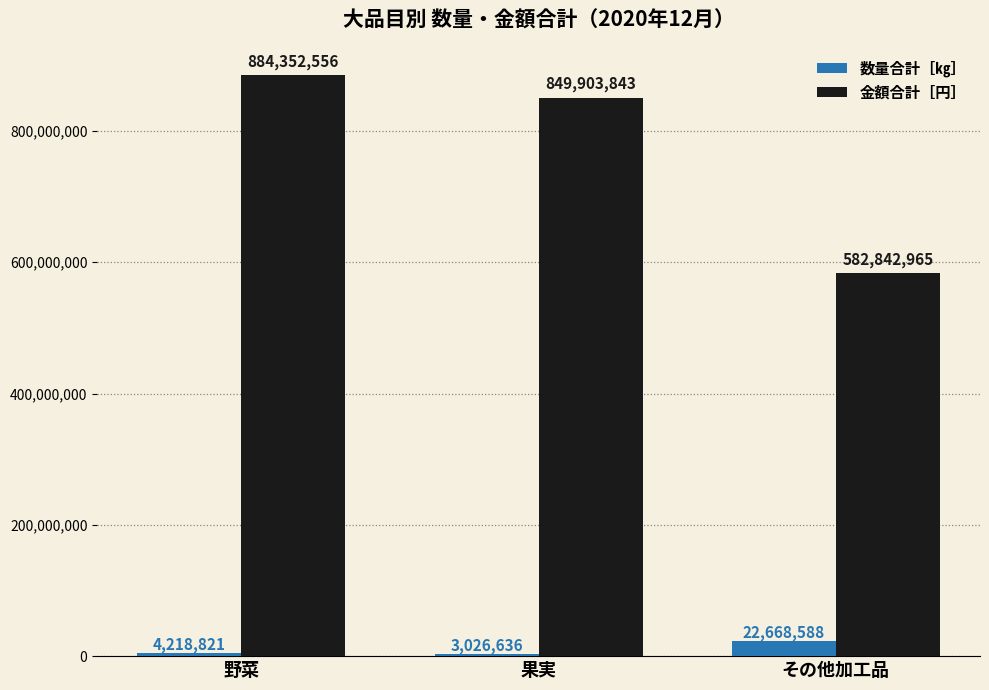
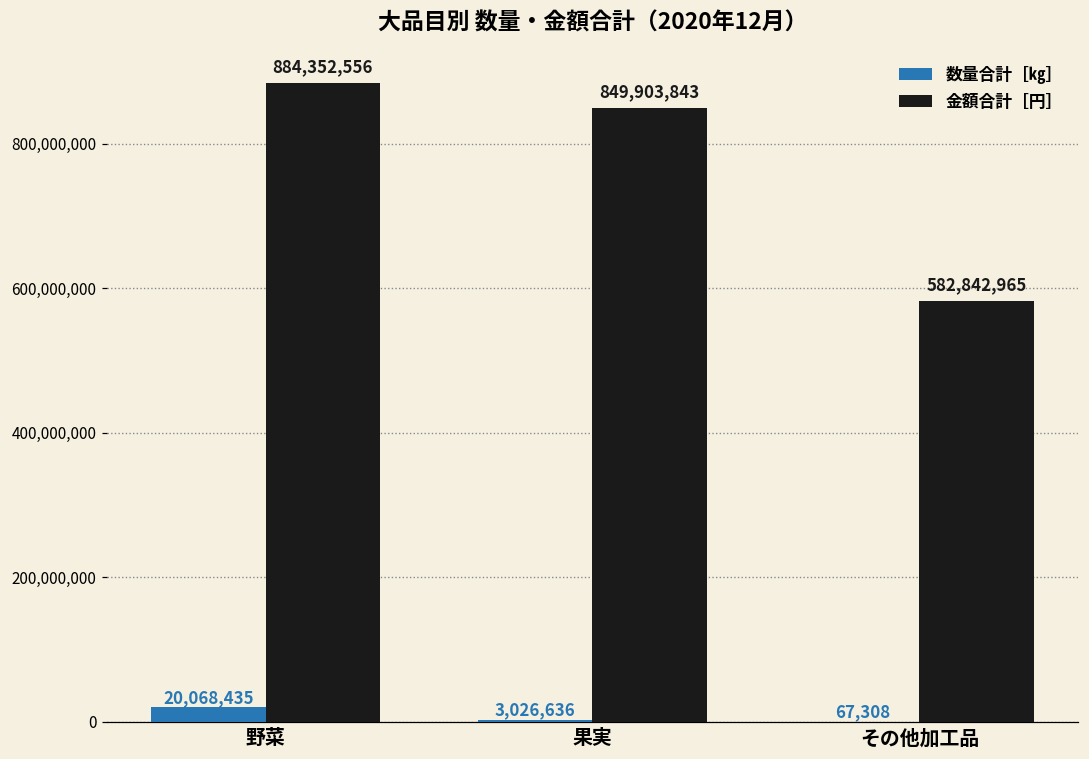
数量合計［㎏］, 野菜: 4,218,821 -> 20,068,435
数量合計［㎏］, その他加工品: 22,668,588 -> 67,308
